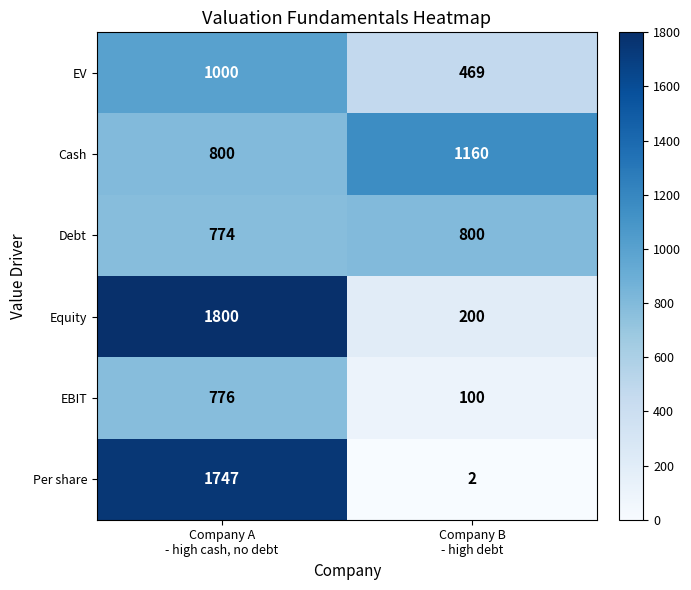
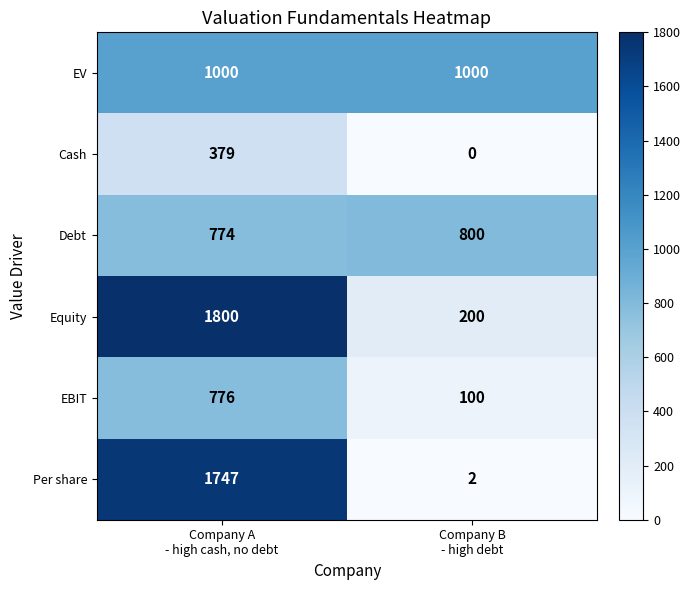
EV, Company B - high debt: 469 -> 1000
Cash, Company A - high cash, no debt: 800 -> 379
Cash, Company B - high debt: 1160 -> 0
